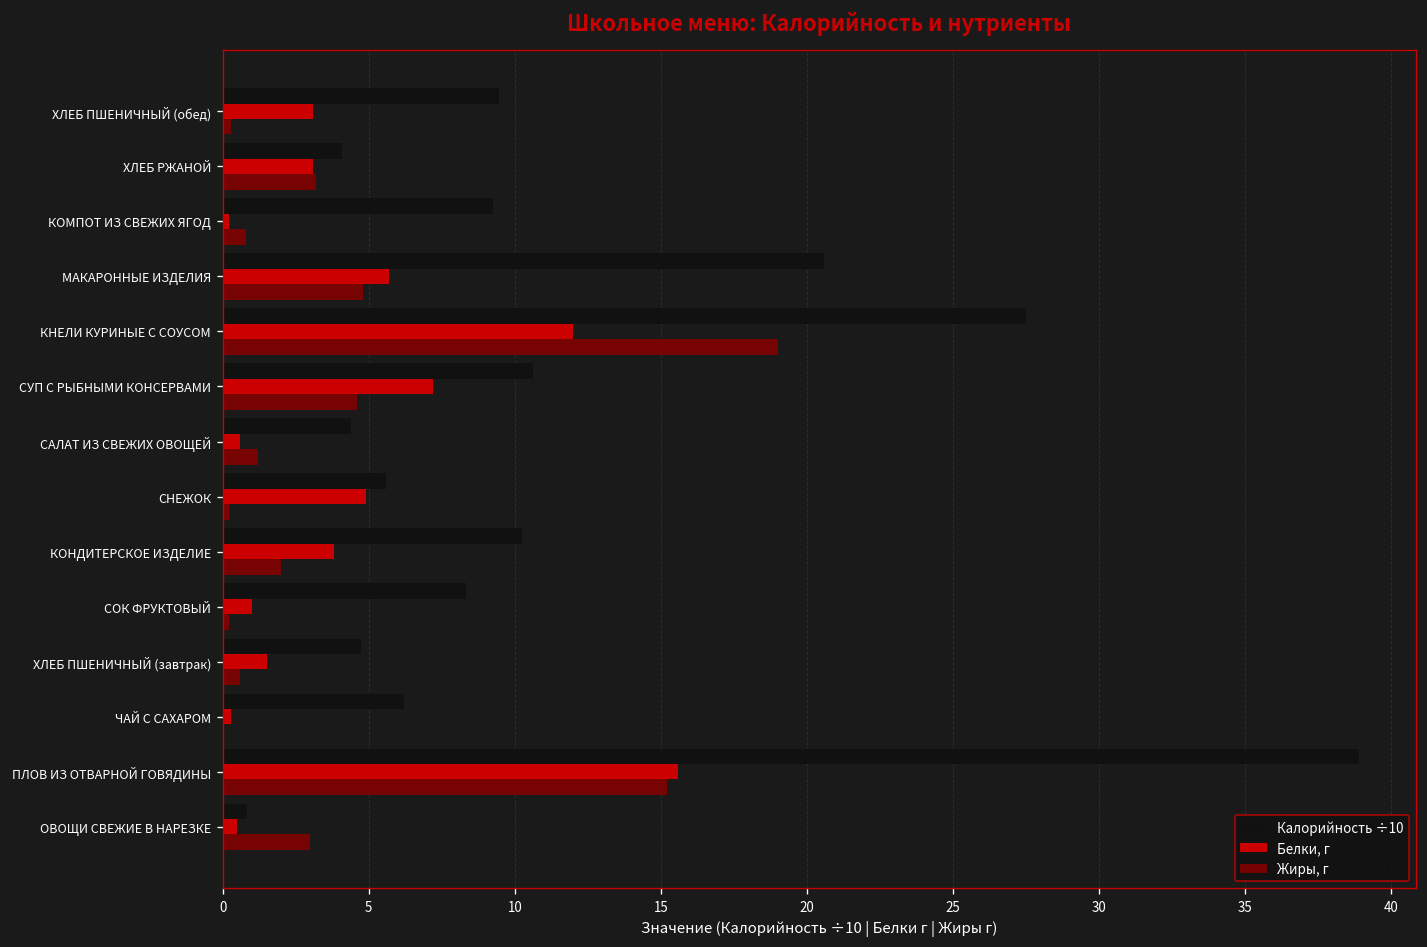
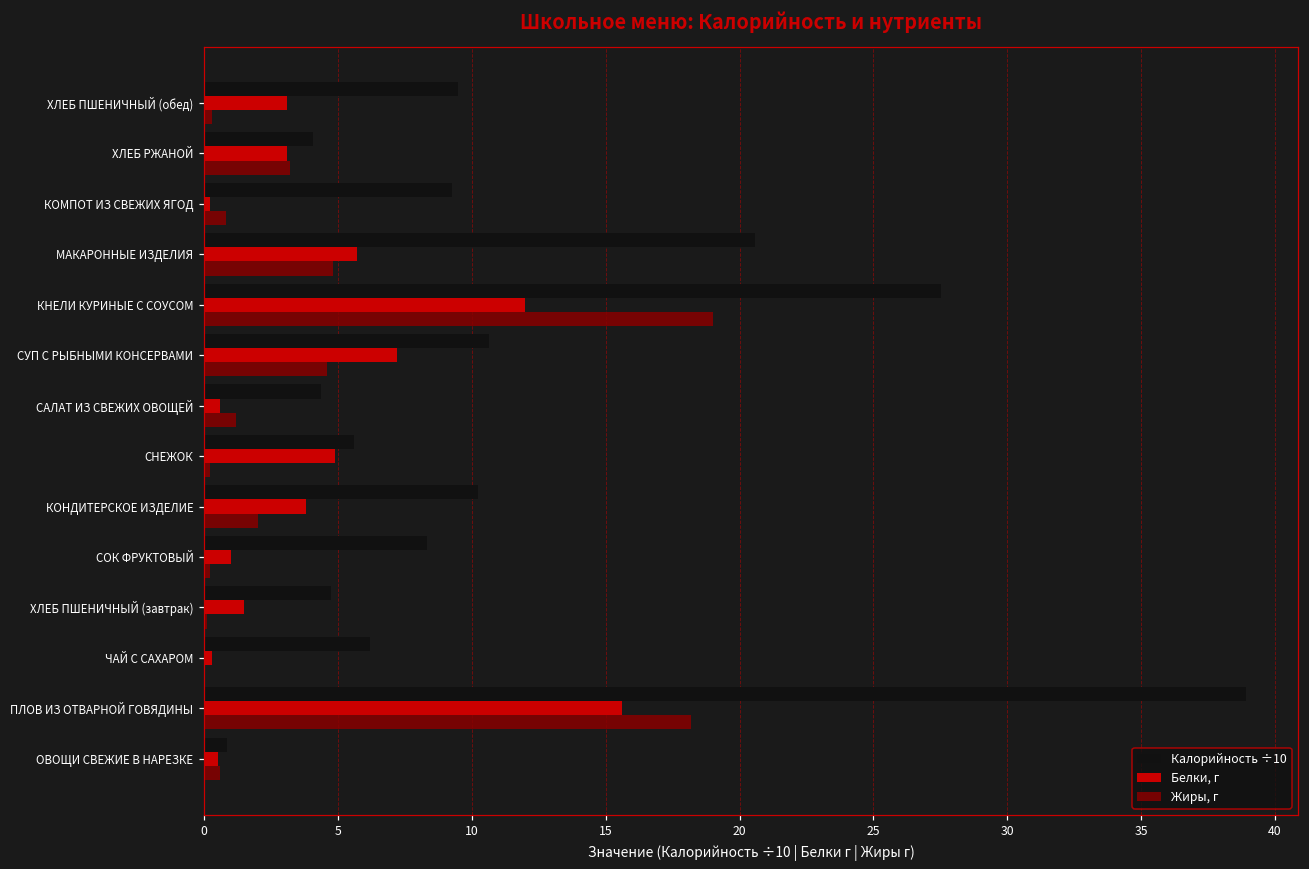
Жиры, г, ХЛЕБ ПШЕНИЧНЫЙ (завтрак): 0.6 -> 0.1
Жиры, г, ПЛОВ ИЗ ОТВАРНОЙ ГОВЯДИНЫ: 15.2 -> 18.2
Жиры, г, ОВОЩИ СВЕЖИЕ В НАРЕЗКЕ: 3.0 -> 0.6
